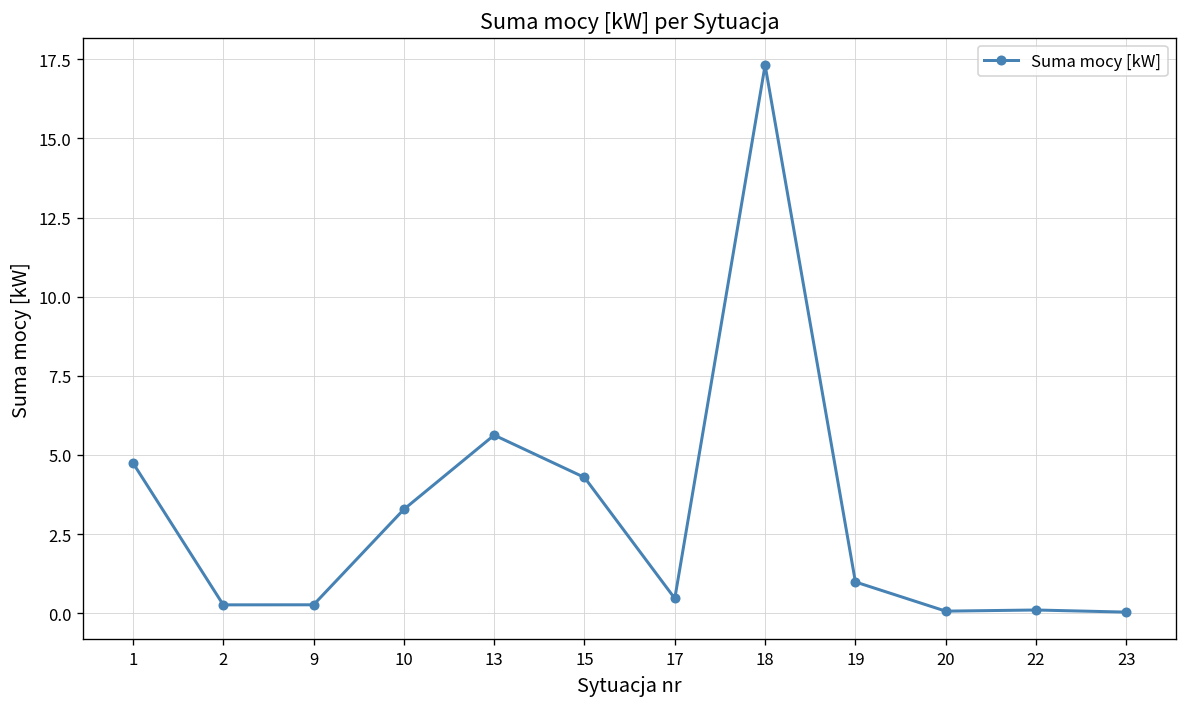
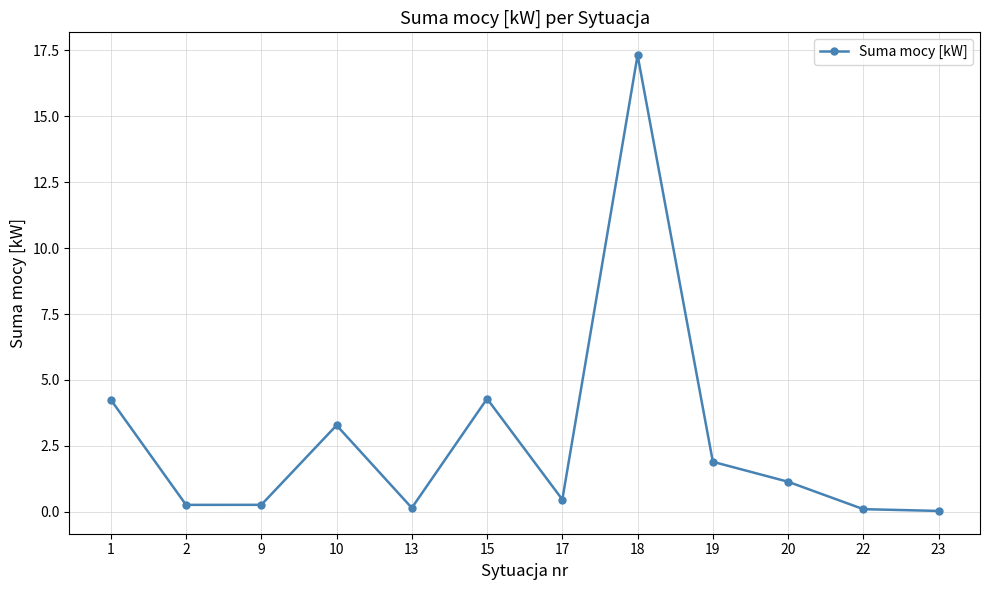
1: 4.7 -> 4.3
13: 5.6 -> 0.2
19: 1.0 -> 1.9
20: 0.1 -> 1.1
